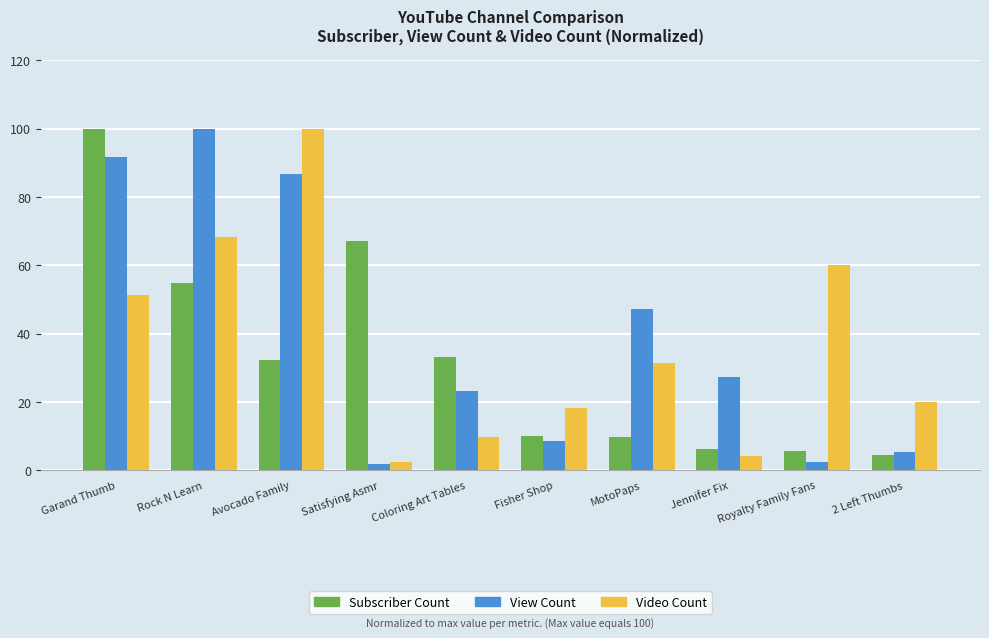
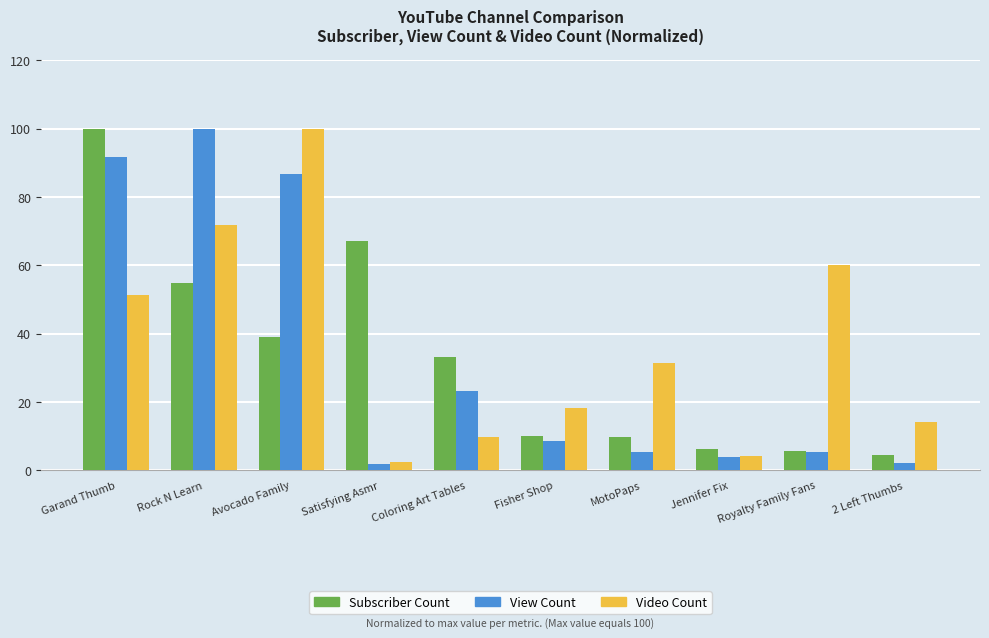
Video Count, Rock N Learn: 68 -> 72
Subscriber Count, Avocado Family: 32 -> 39
View Count, MotoPaps: 47 -> 5
View Count, Jennifer Fix: 27 -> 4
View Count, Royalty Family Fans: 2 -> 5
View Count, 2 Left Thumbs: 5 -> 2
Video Count, 2 Left Thumbs: 20 -> 14
